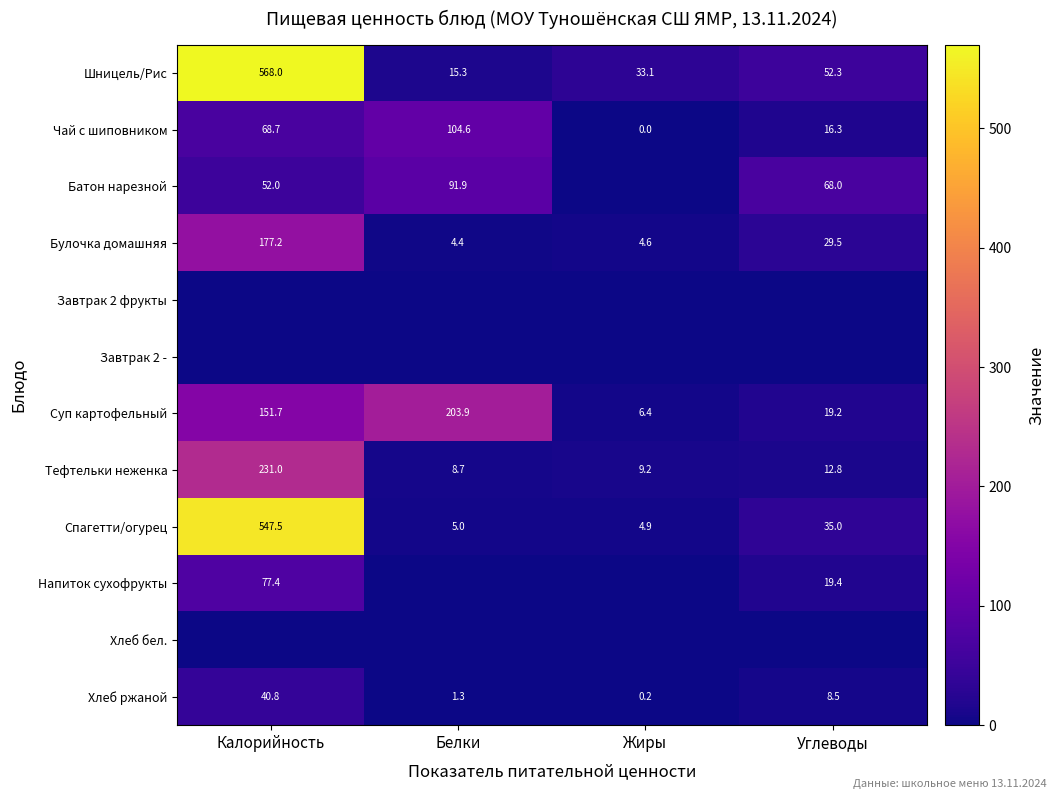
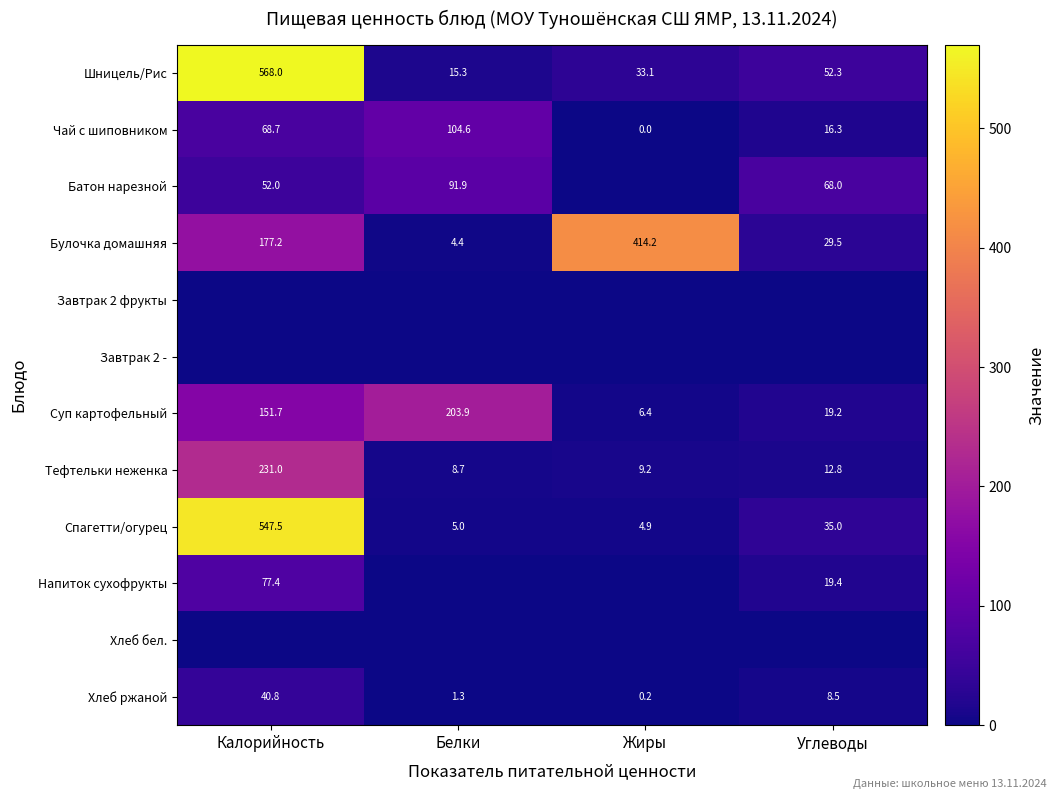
Булочка домашняя, Жиры: 4.6 -> 414.2
